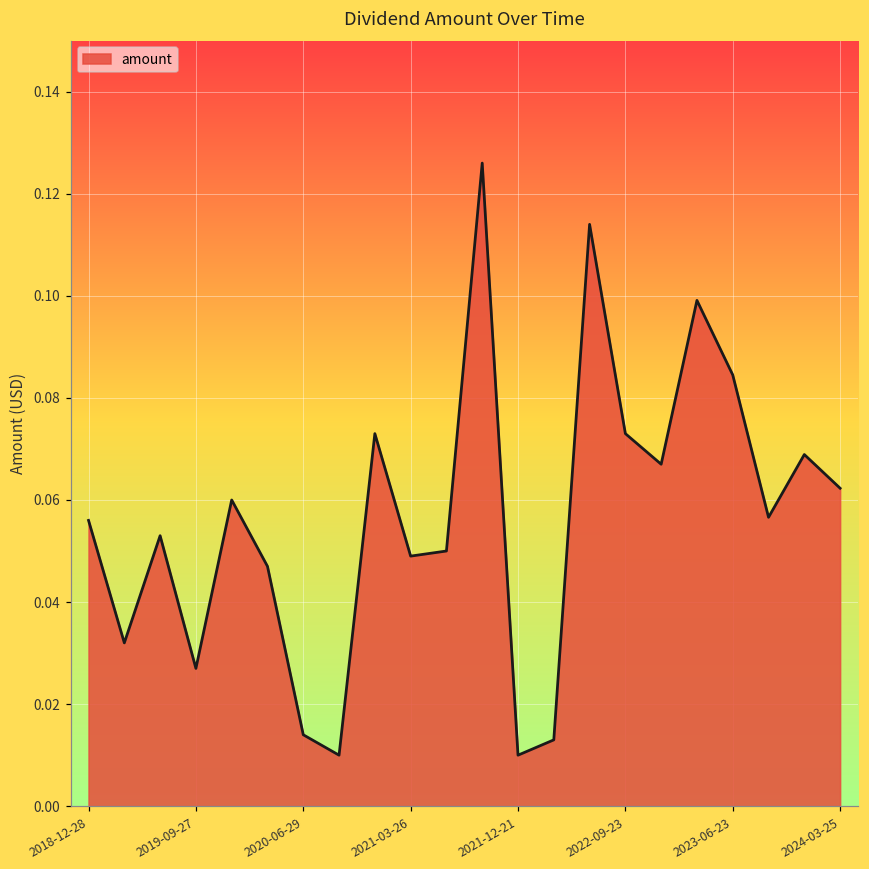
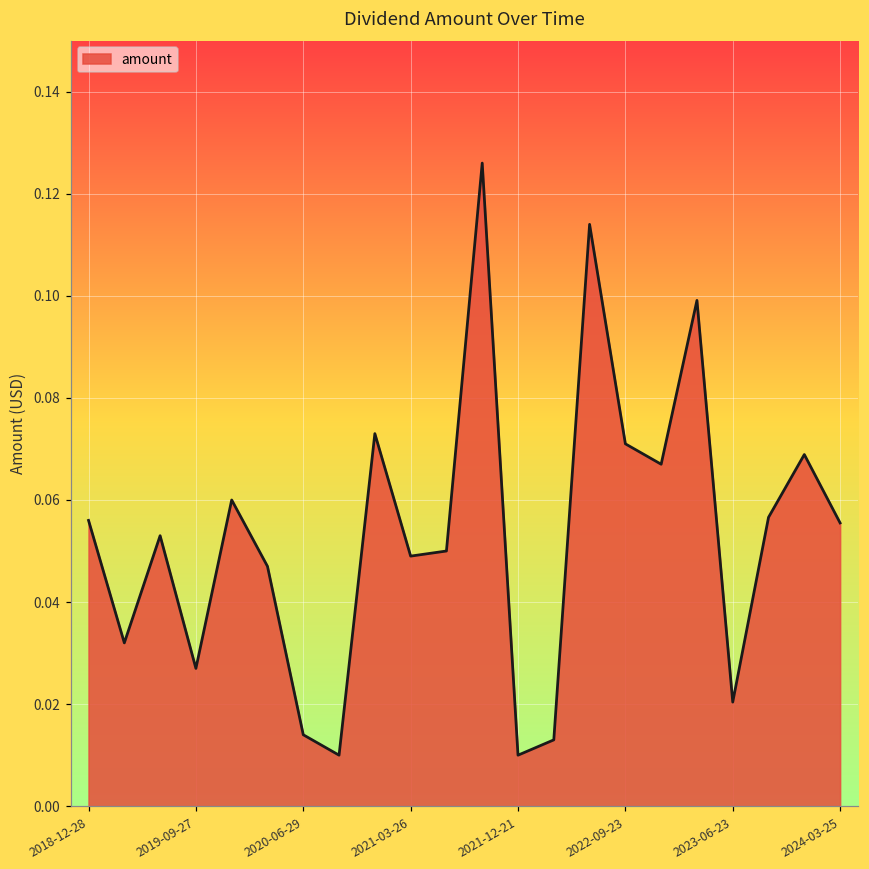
2022-09-23: 0.073 -> 0.071
2023-06-23: 0.085 -> 0.020
2024-03-25: 0.062 -> 0.056
